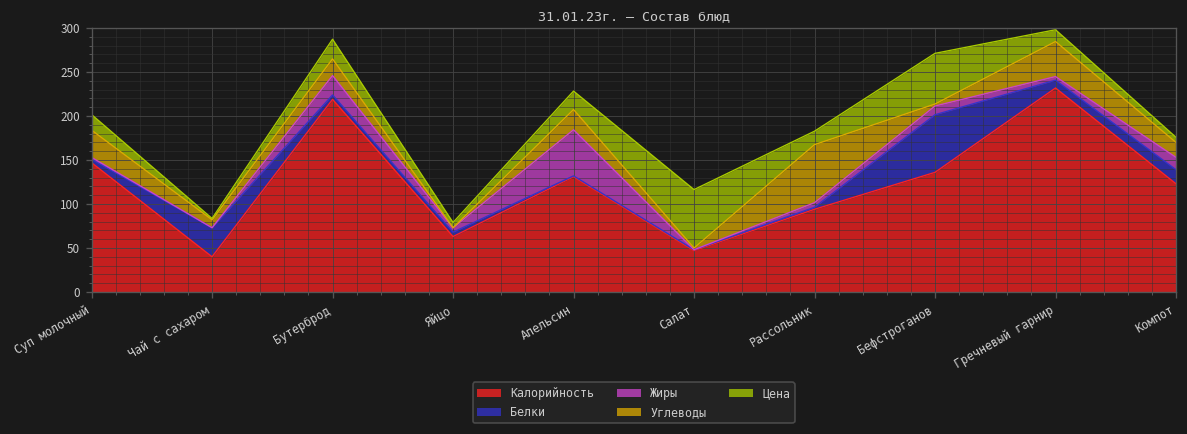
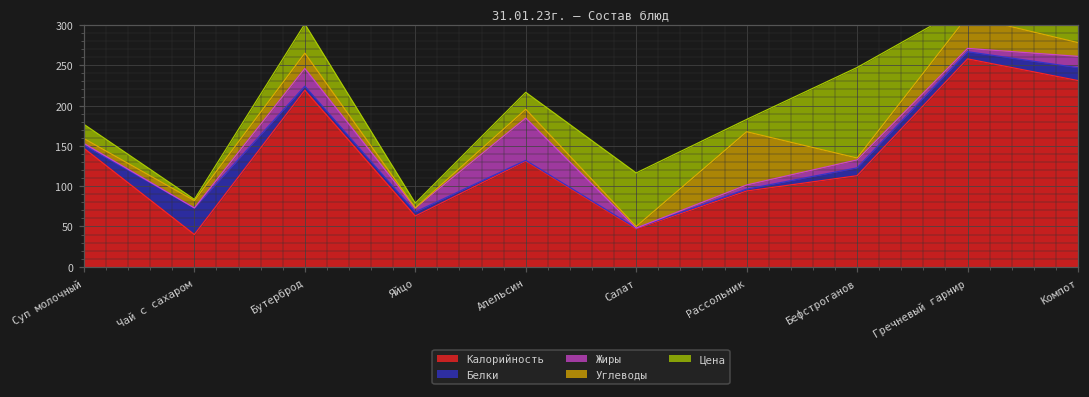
Углеводы, Суп молочный: 30 -> 10
Цена, Бутерброд: 20 -> 40
Углеводы, Апельсин: 20 -> 10
Калорийность, Бефстроганов: 140 -> 110
Белки, Бефстроганов: 70 -> 10
Цена, Бефстроганов: 60 -> 110
Калорийность, Гречневый гарнир: 230 -> 260
Калорийность, Компот: 120 -> 230
Цена, Компот: 10 -> 20
